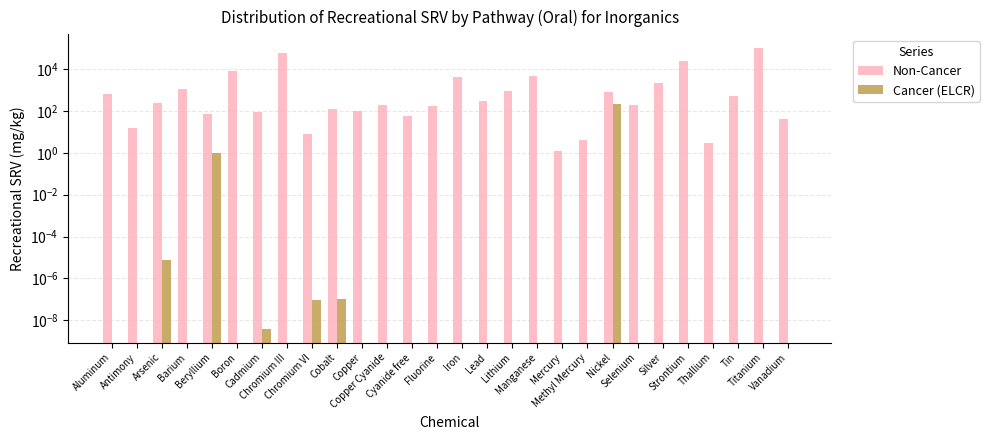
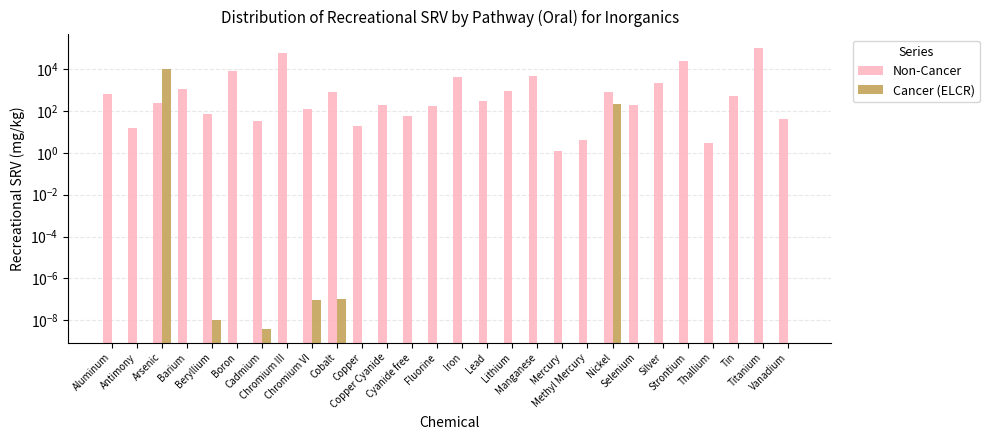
Cancer (ELCR), Arsenic: 0 -> 10000
Cancer (ELCR), Beryllium: 1 -> 0
Non-Cancer, Cadmium: 100 -> 40
Non-Cancer, Chromium VI: 8 -> 100
Non-Cancer, Cobalt: 100 -> 800
Non-Cancer, Copper: 100 -> 20
